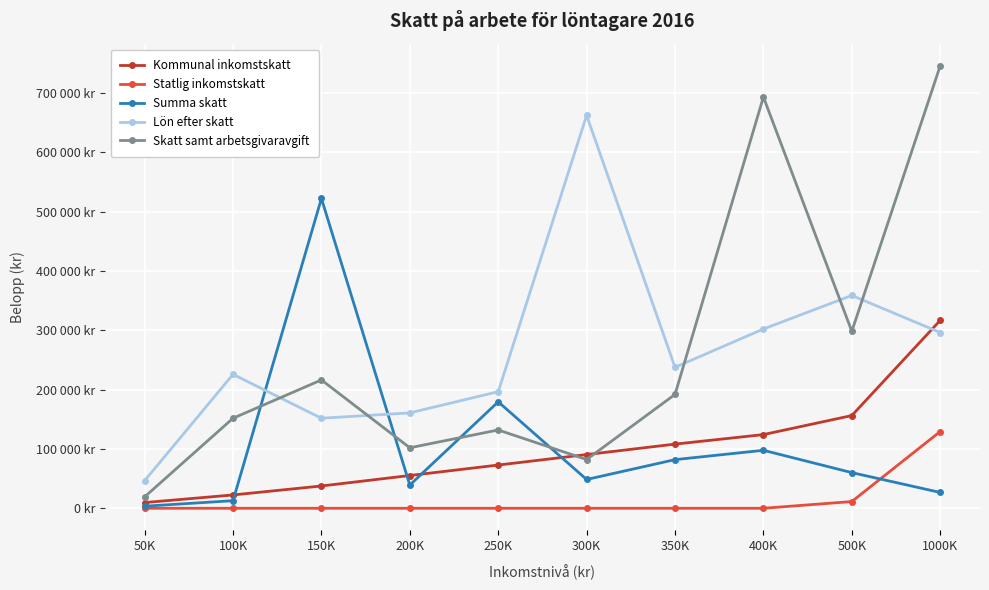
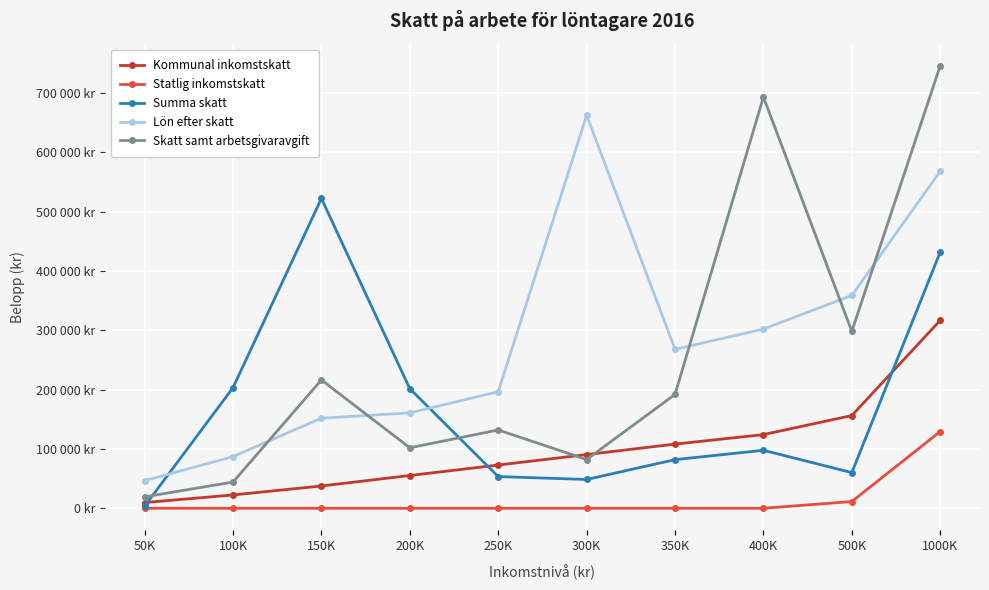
Summa skatt, 100K: 10000 kr -> 200000 kr
Lön efter skatt, 100K: 230000 kr -> 90000 kr
Skatt samt arbetsgivaravgift, 100K: 150000 kr -> 40000 kr
Summa skatt, 200K: 40000 kr -> 200000 kr
Summa skatt, 250K: 180000 kr -> 50000 kr
Lön efter skatt, 350K: 240000 kr -> 270000 kr
Summa skatt, 1000K: 30000 kr -> 430000 kr
Lön efter skatt, 1000K: 300000 kr -> 570000 kr
